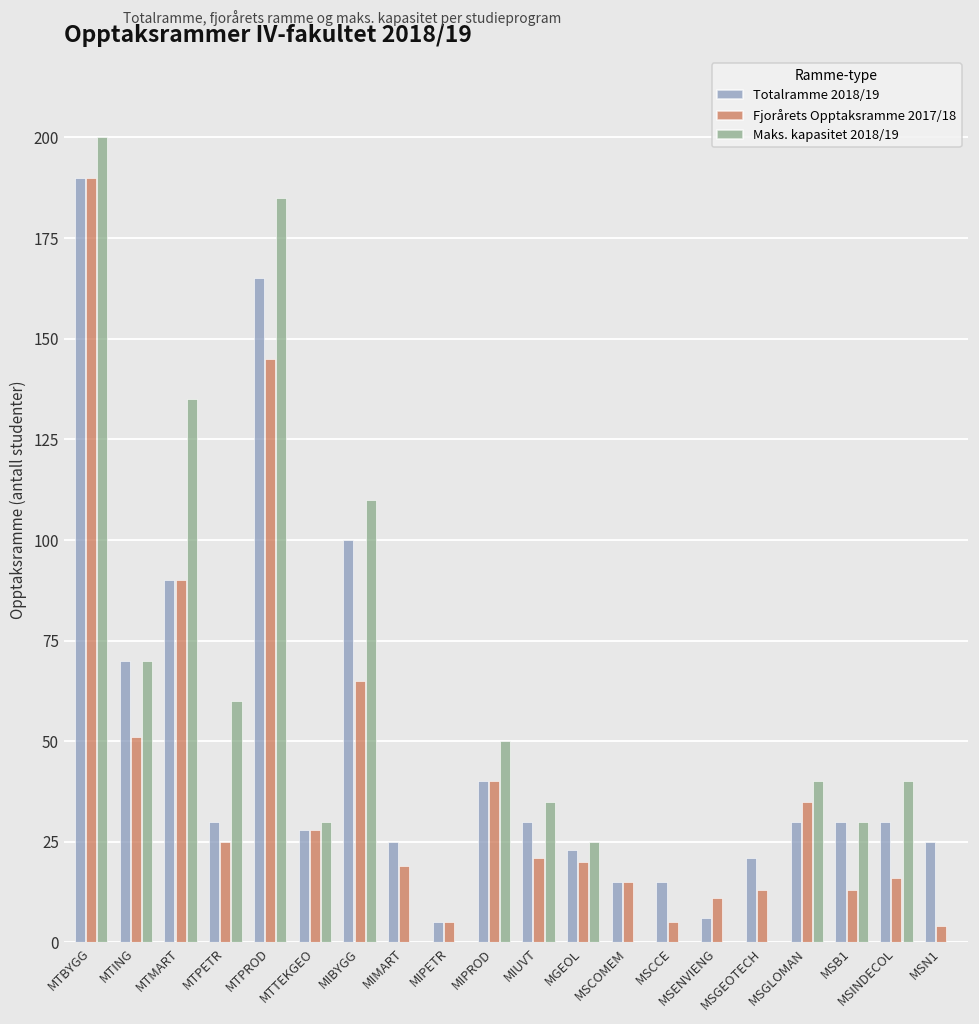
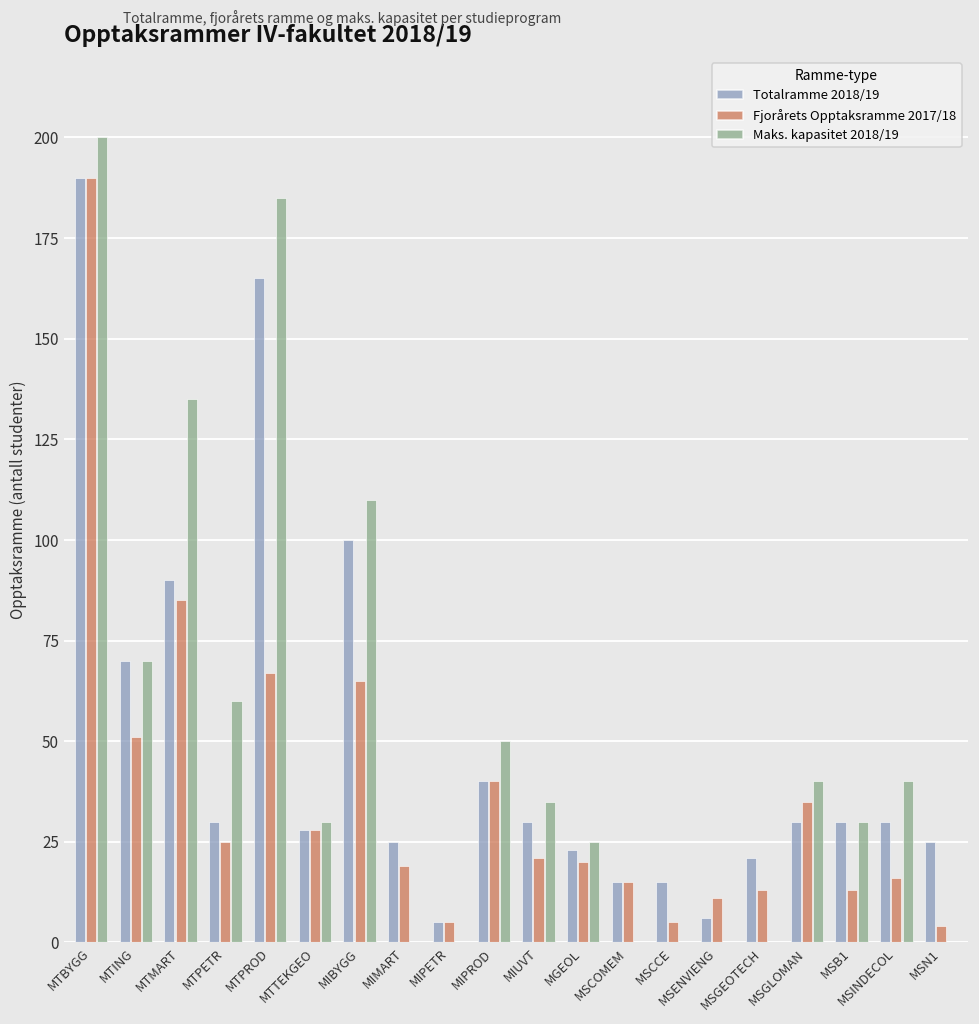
Fjorårets Opptaksramme 2017/18, MTMART: 90 -> 85
Fjorårets Opptaksramme 2017/18, MTPROD: 145 -> 67
